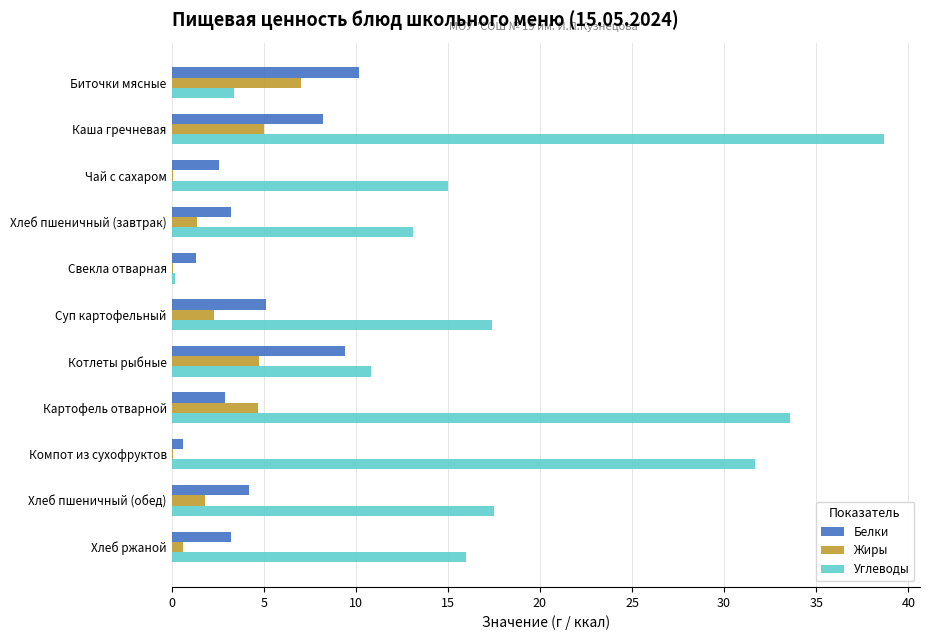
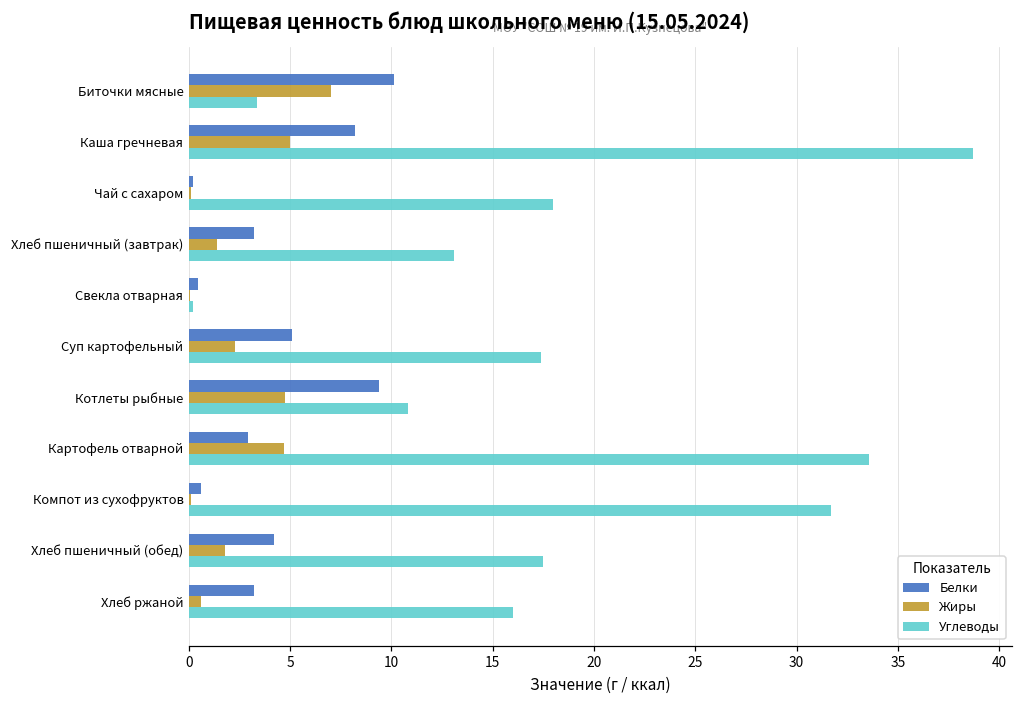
Белки, Чай с сахаром: 2.6 -> 0.2
Углеводы, Чай с сахаром: 15 -> 18
Белки, Свекла отварная: 1.3 -> 0.5
